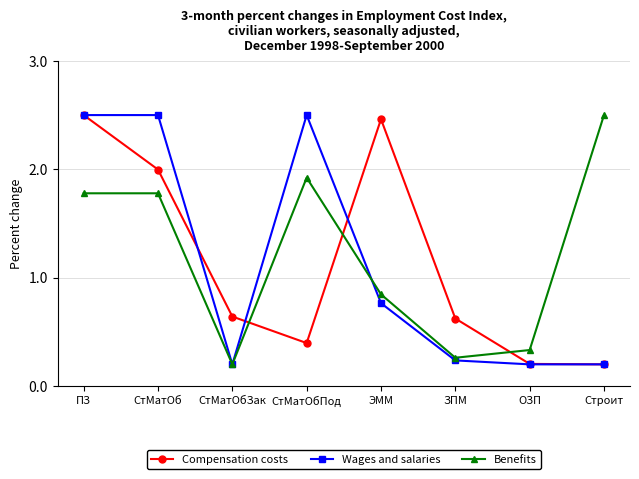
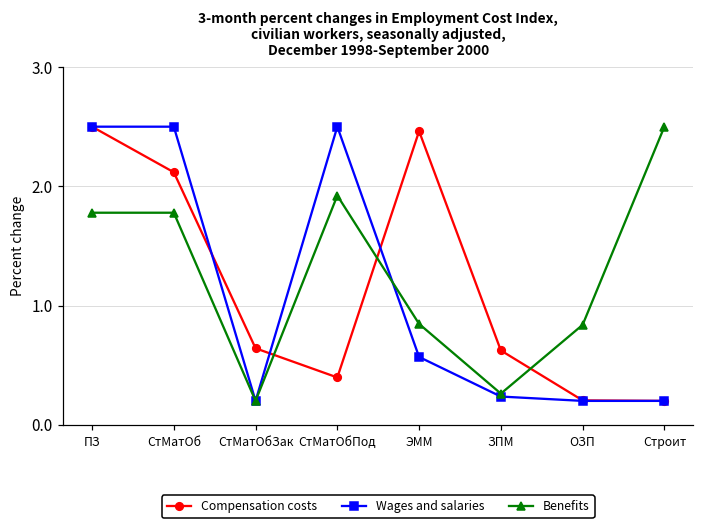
Compensation costs, СтМатОб: 2.00 -> 2.12
Wages and salaries, ЭММ: 0.76 -> 0.57
Benefits, ОЗП: 0.33 -> 0.84
